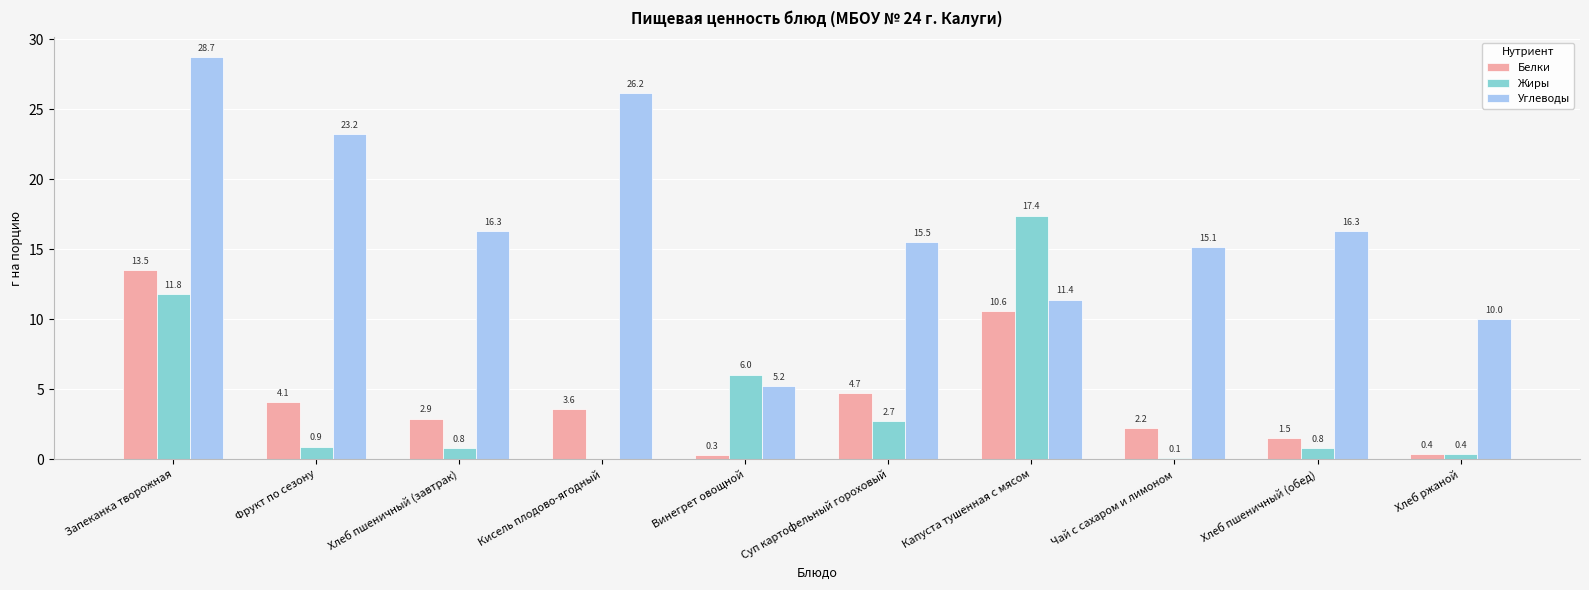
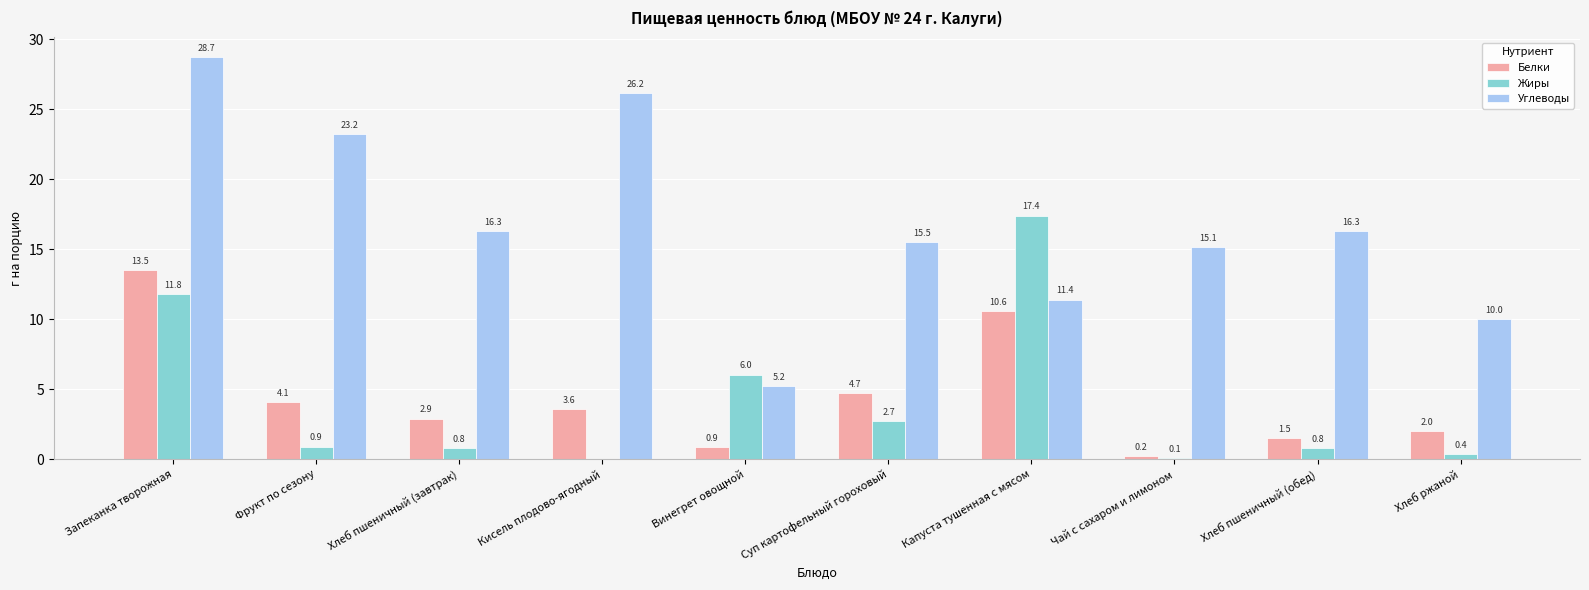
Белки, Винегрет овощной: 0.3 -> 0.9
Белки, Чай с сахаром и лимоном: 2.2 -> 0.2
Белки, Хлеб ржаной: 0.4 -> 2.0
